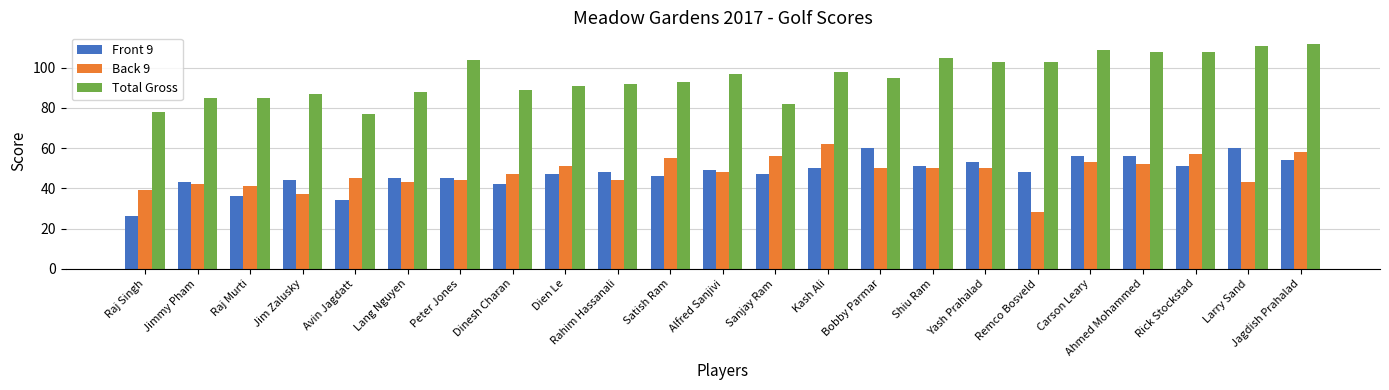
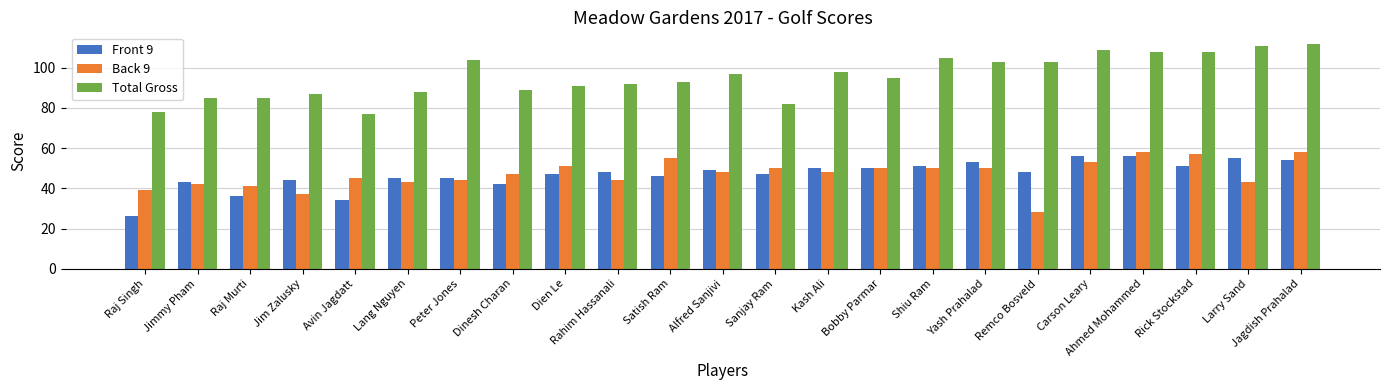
Back 9, Sanjay Ram: 56 -> 50
Back 9, Kash Ali: 62 -> 48
Front 9, Bobby Parmar: 60 -> 50
Back 9, Ahmed Mohammed: 52 -> 58
Front 9, Larry Sand: 60 -> 55
